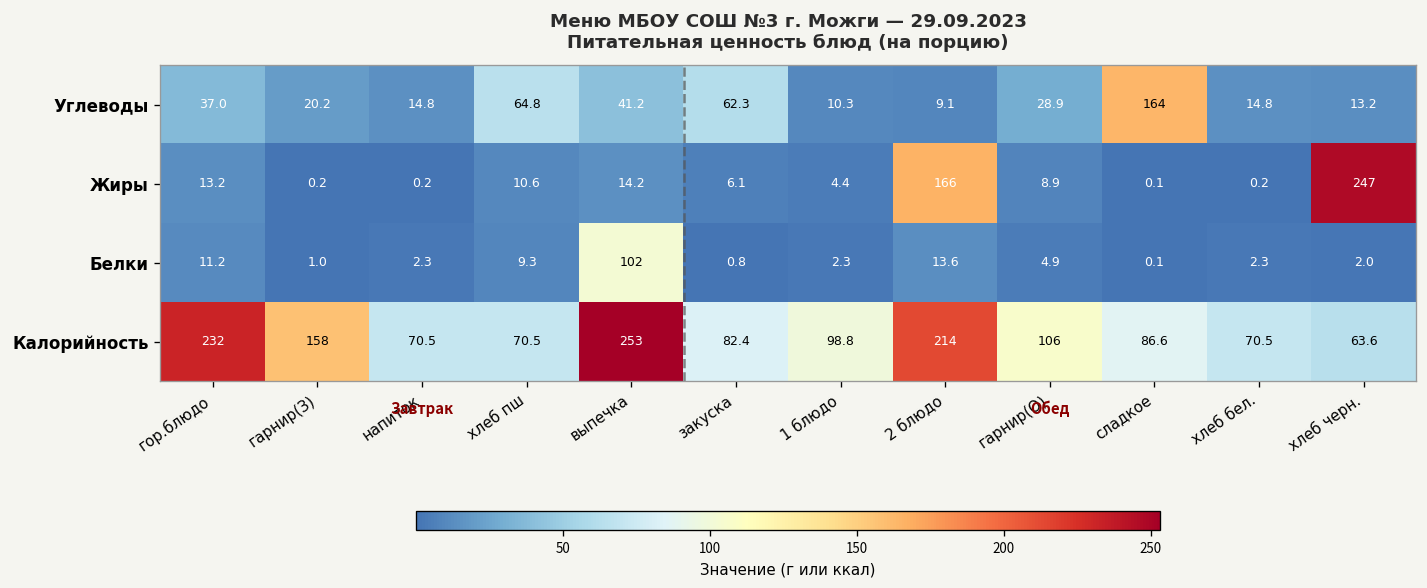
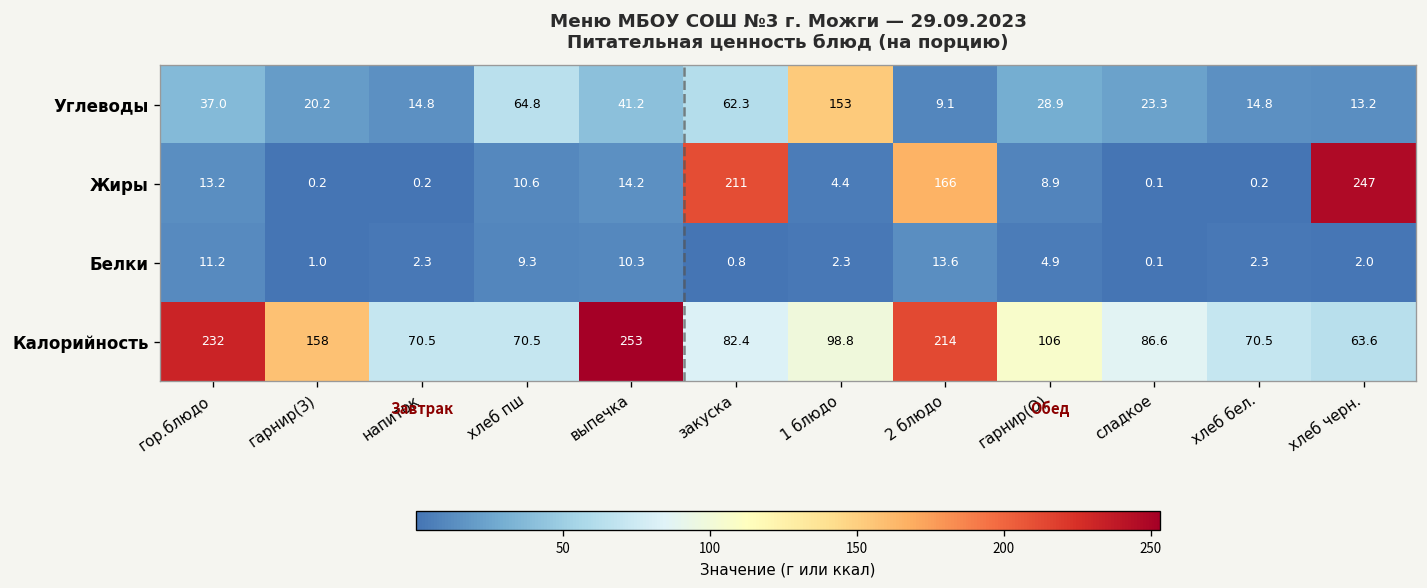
Углеводы, 1 блюдо: 10.3 -> 153
Углеводы, сладкое: 164 -> 23.3
Жиры, закуска: 6.1 -> 211
Белки, выпечка: 102 -> 10.3
